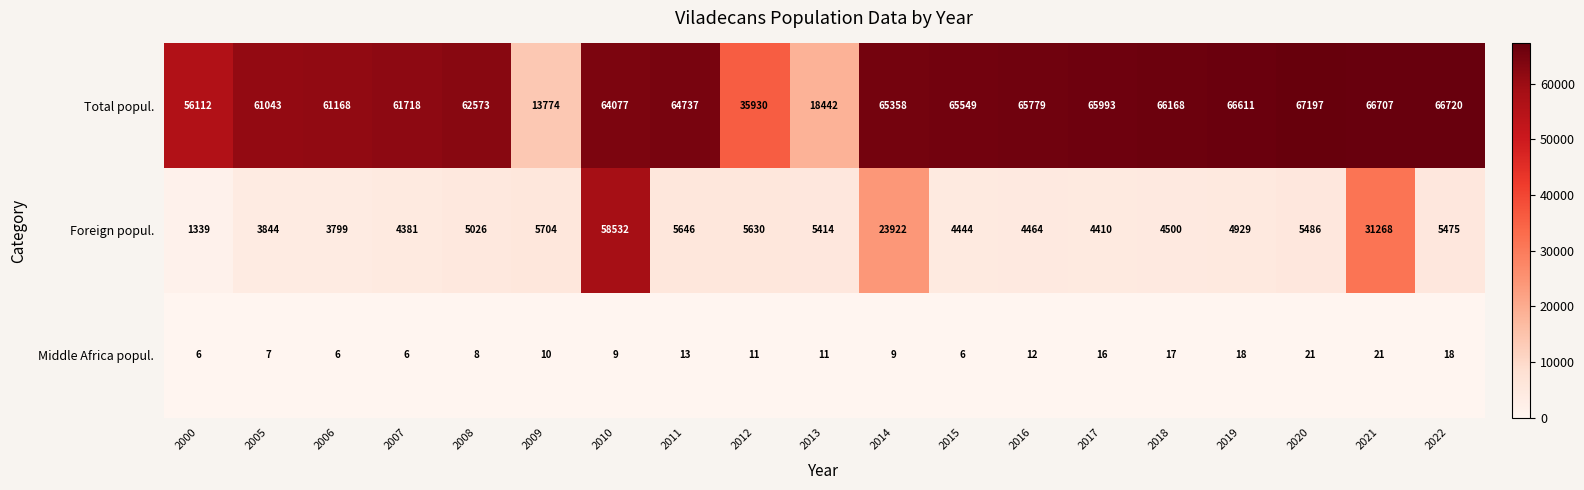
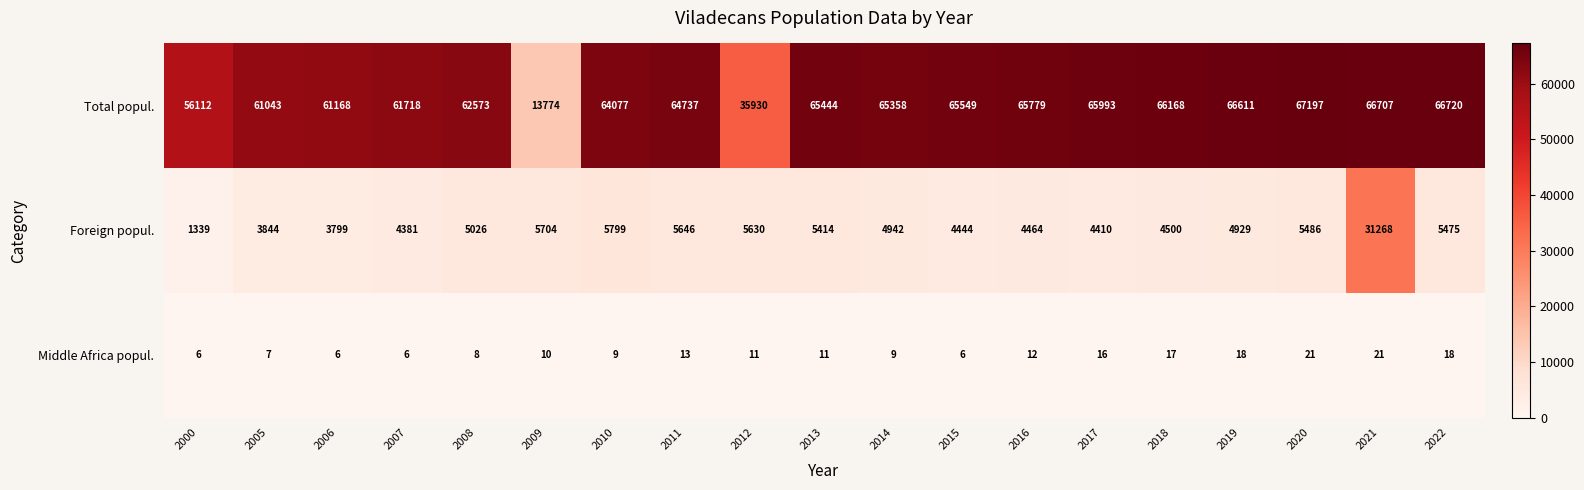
Total popul., 2013: 18442 -> 65444
Foreign popul., 2010: 58532 -> 5799
Foreign popul., 2014: 23922 -> 4942
